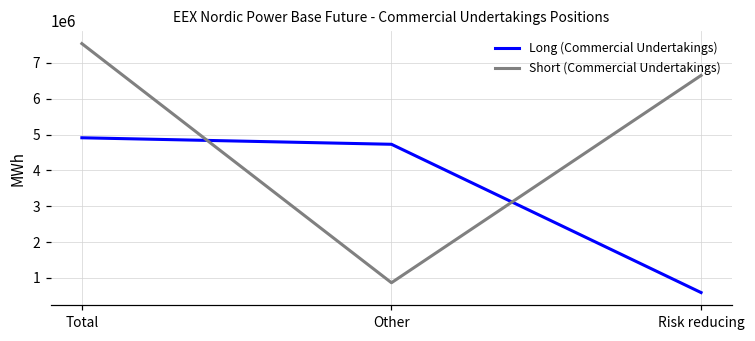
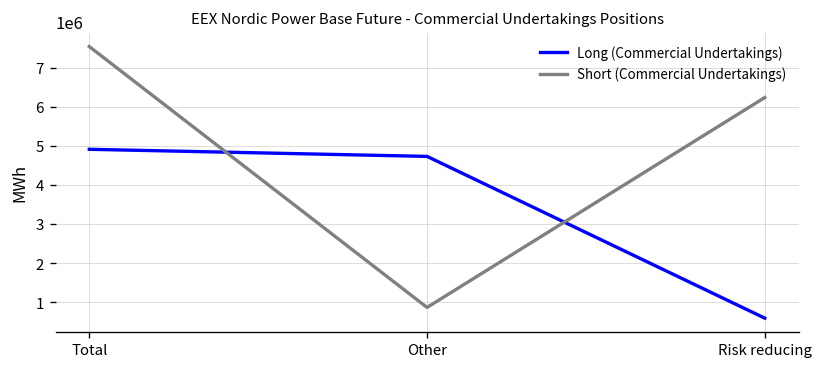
Short (Commercial Undertakings), Risk reducing: 6600000 -> 6200000
